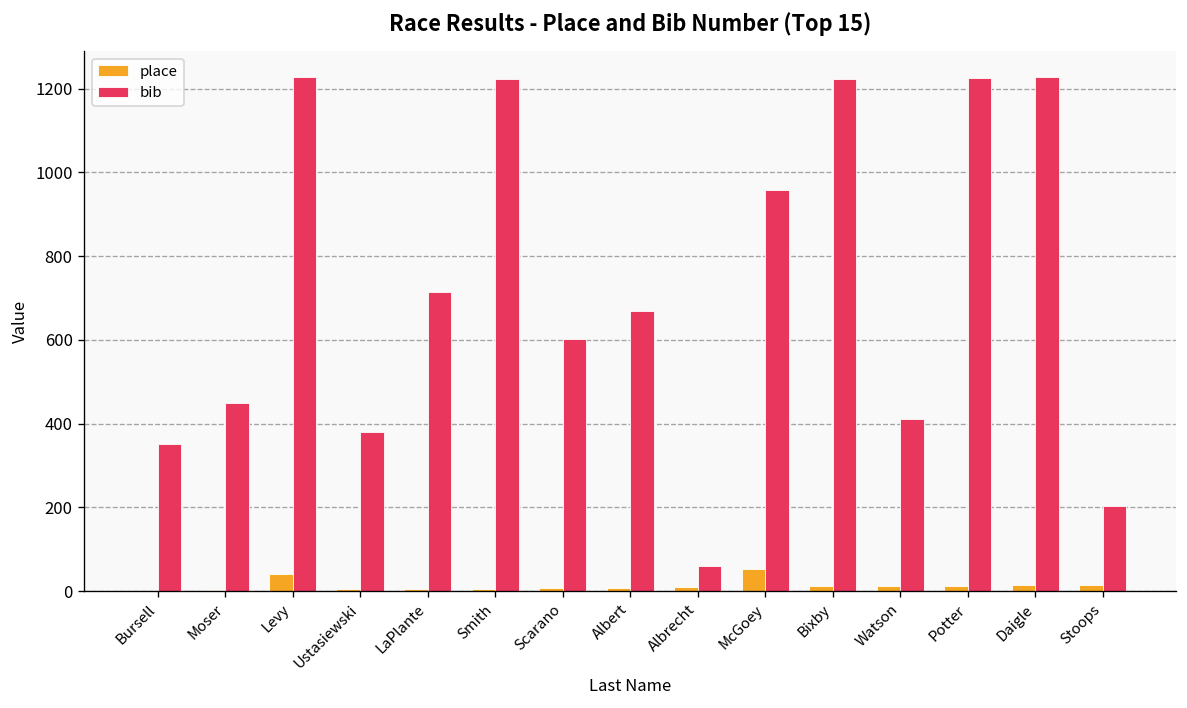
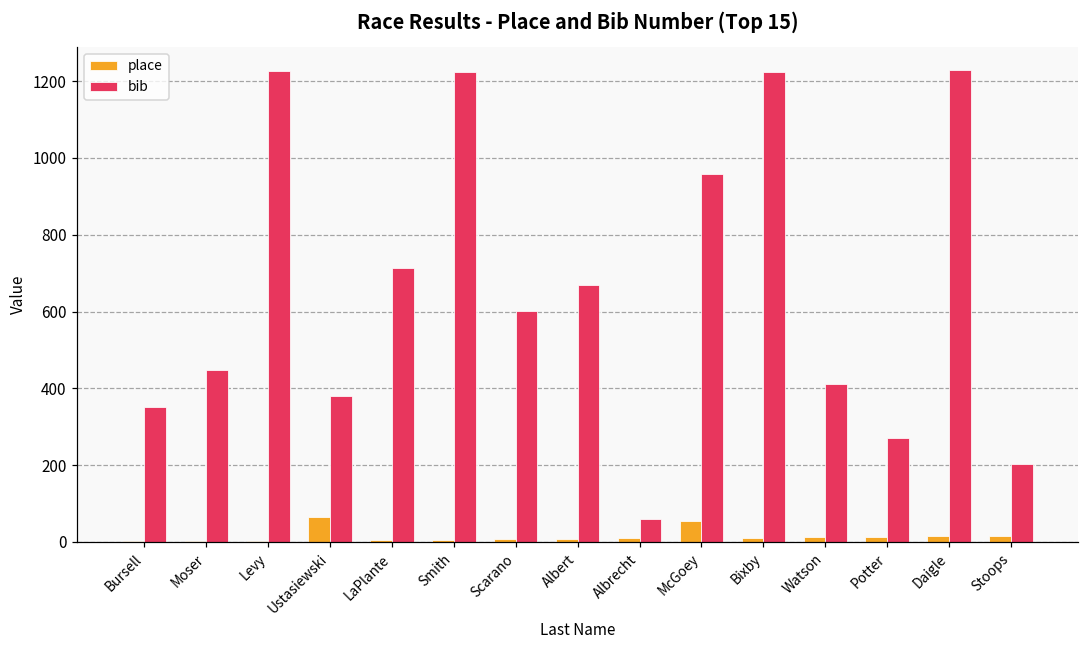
place, Levy: 40 -> 0
place, Ustasiewski: 0 -> 70
bib, Potter: 1230 -> 270
